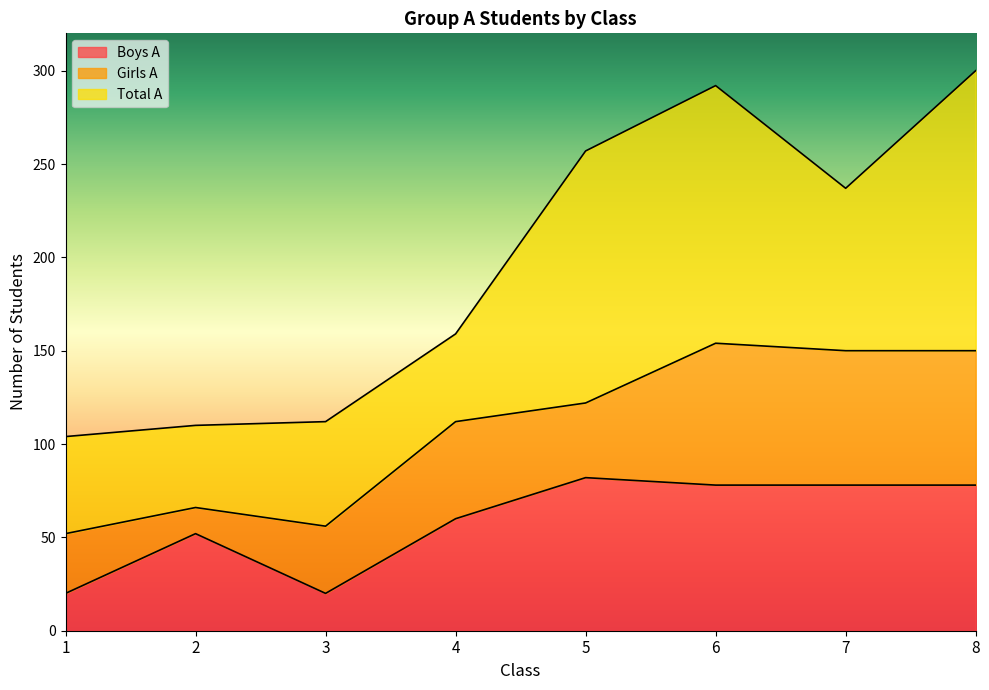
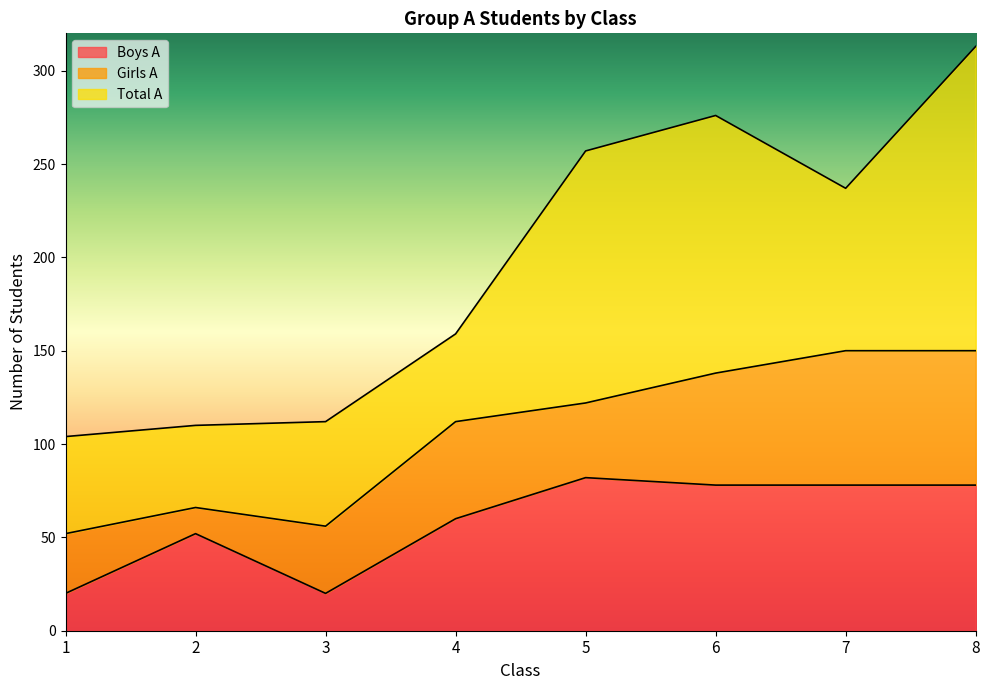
Girls A, 6: 76 -> 60
Total A, 8: 150 -> 163
